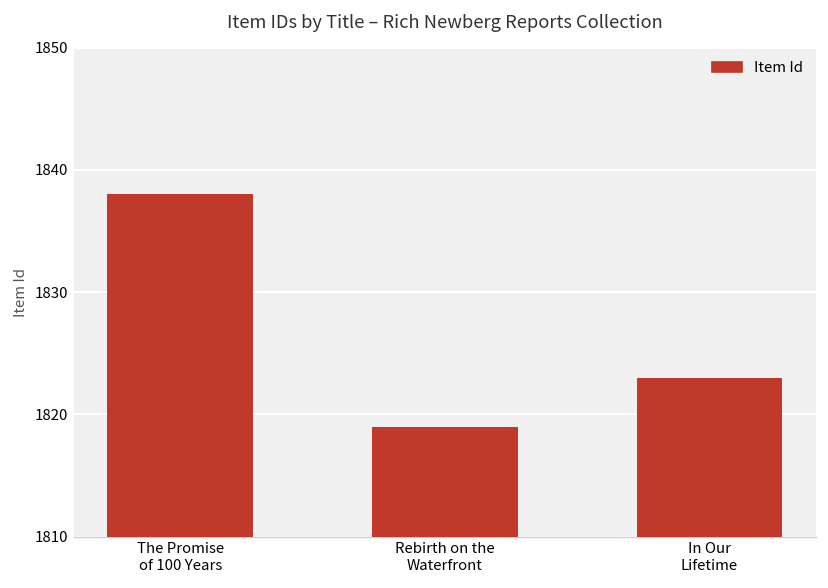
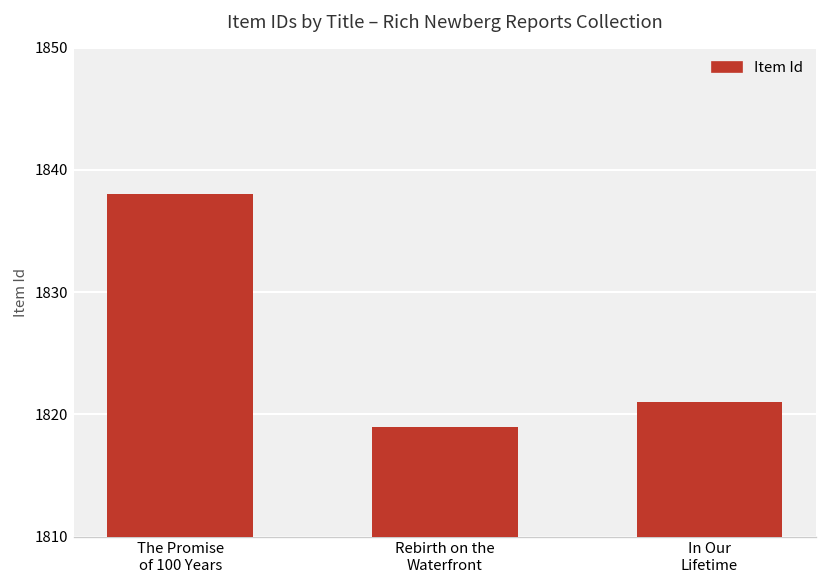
In Our Lifetime: 1823 -> 1821
